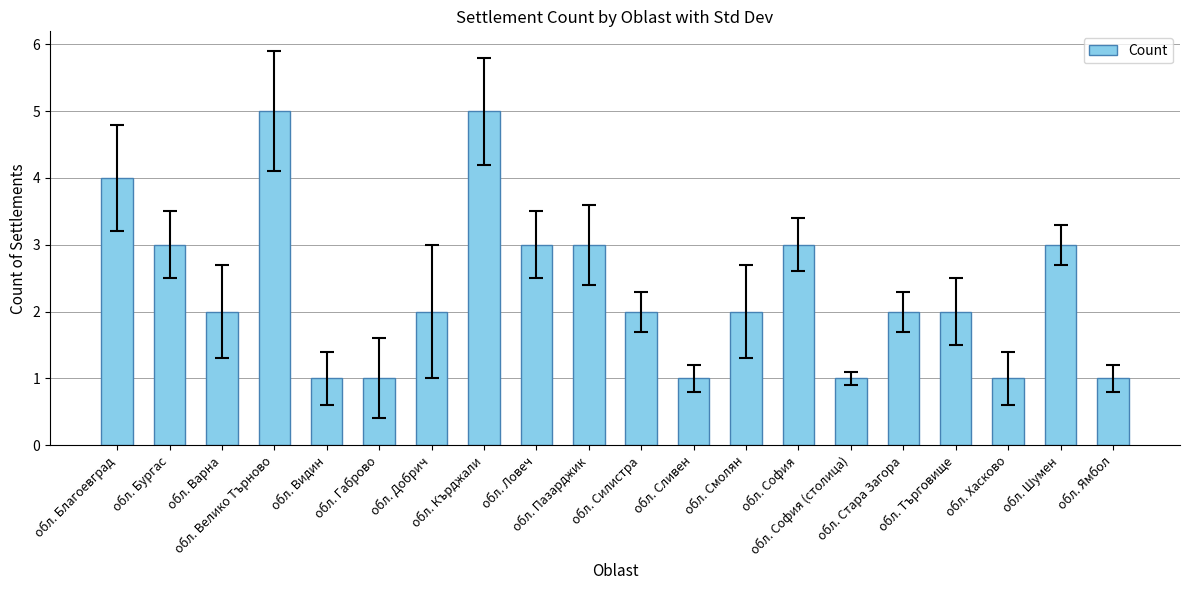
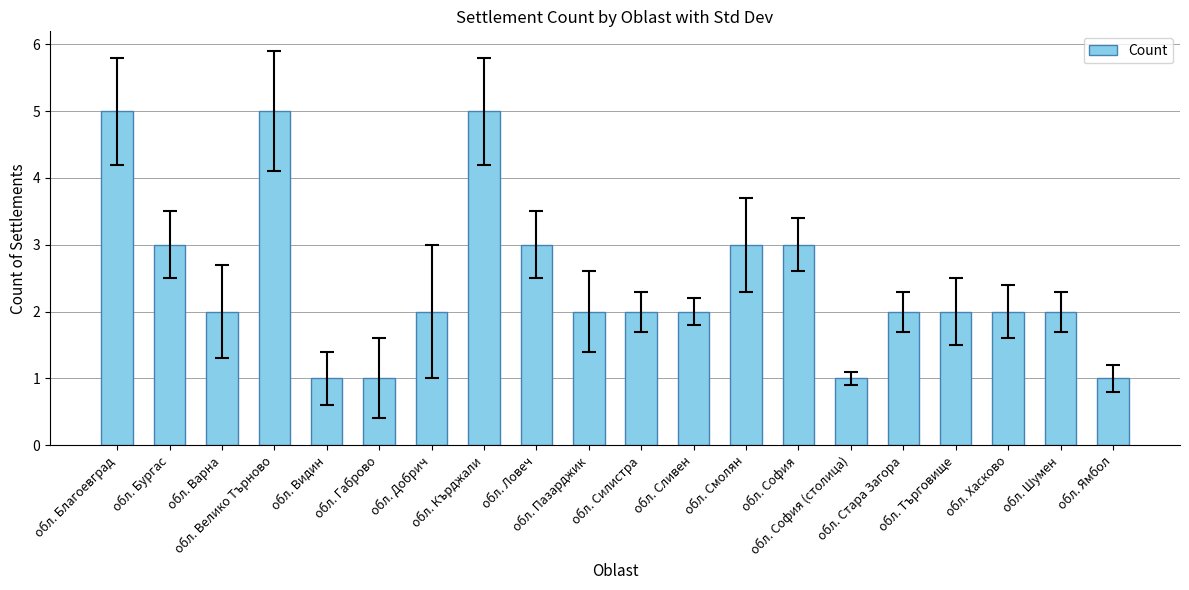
Count, обл. Благоевград: 4 -> 5
Count, обл. Пазарджик: 3 -> 2
Count, обл. Сливен: 1 -> 2
Count, обл. Смолян: 2 -> 3
Count, обл. Хасково: 1 -> 2
Count, обл. Шумен: 3 -> 2
